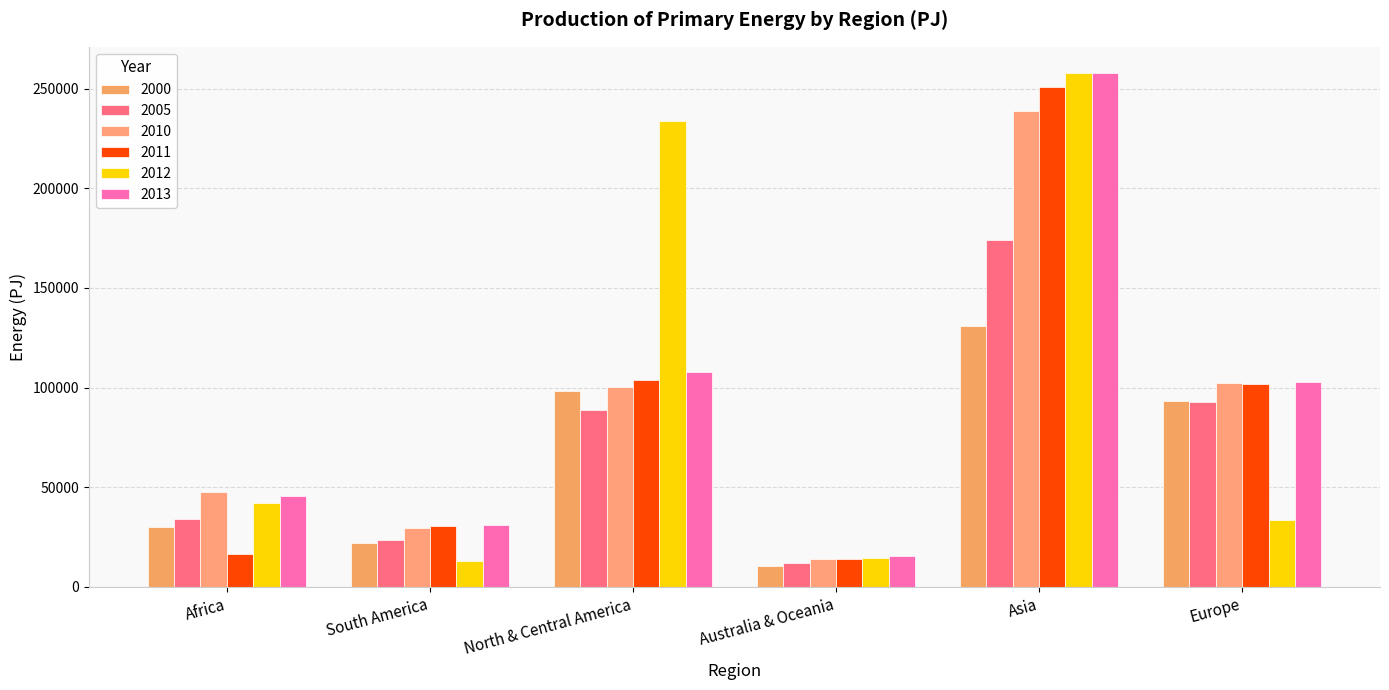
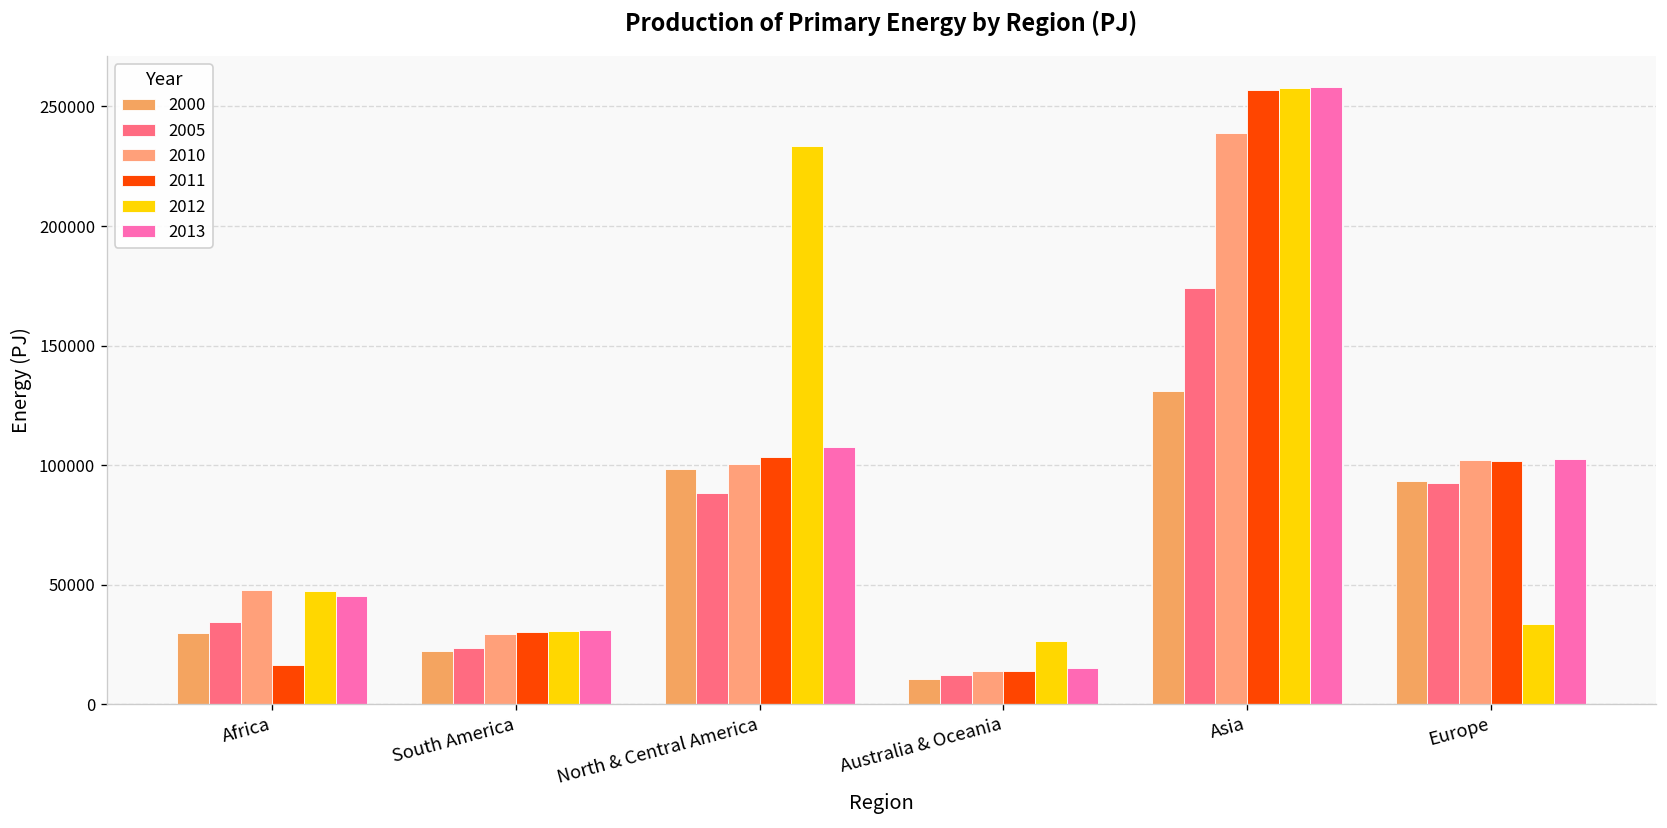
2012, Africa: 42000 -> 47000
2012, South America: 13000 -> 31000
2012, Australia & Oceania: 14000 -> 26000
2011, Asia: 251000 -> 257000
